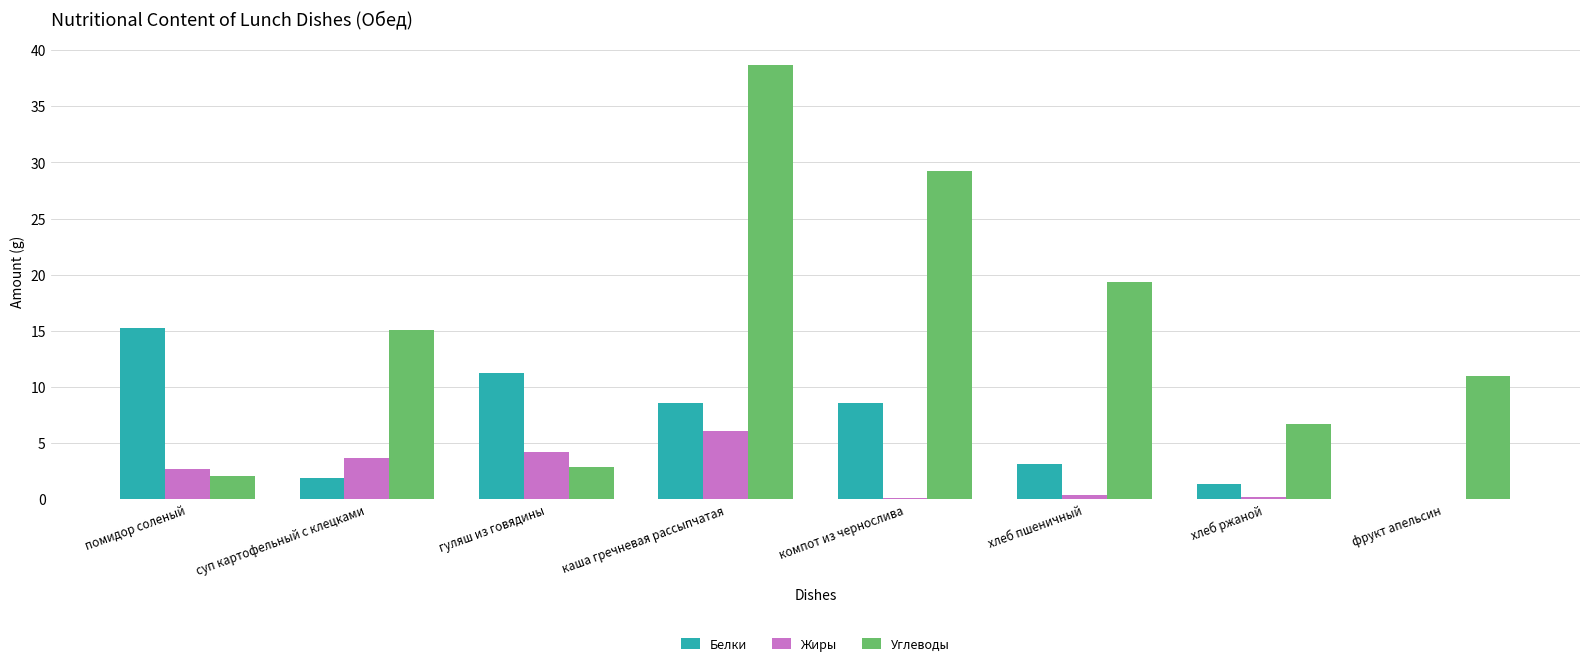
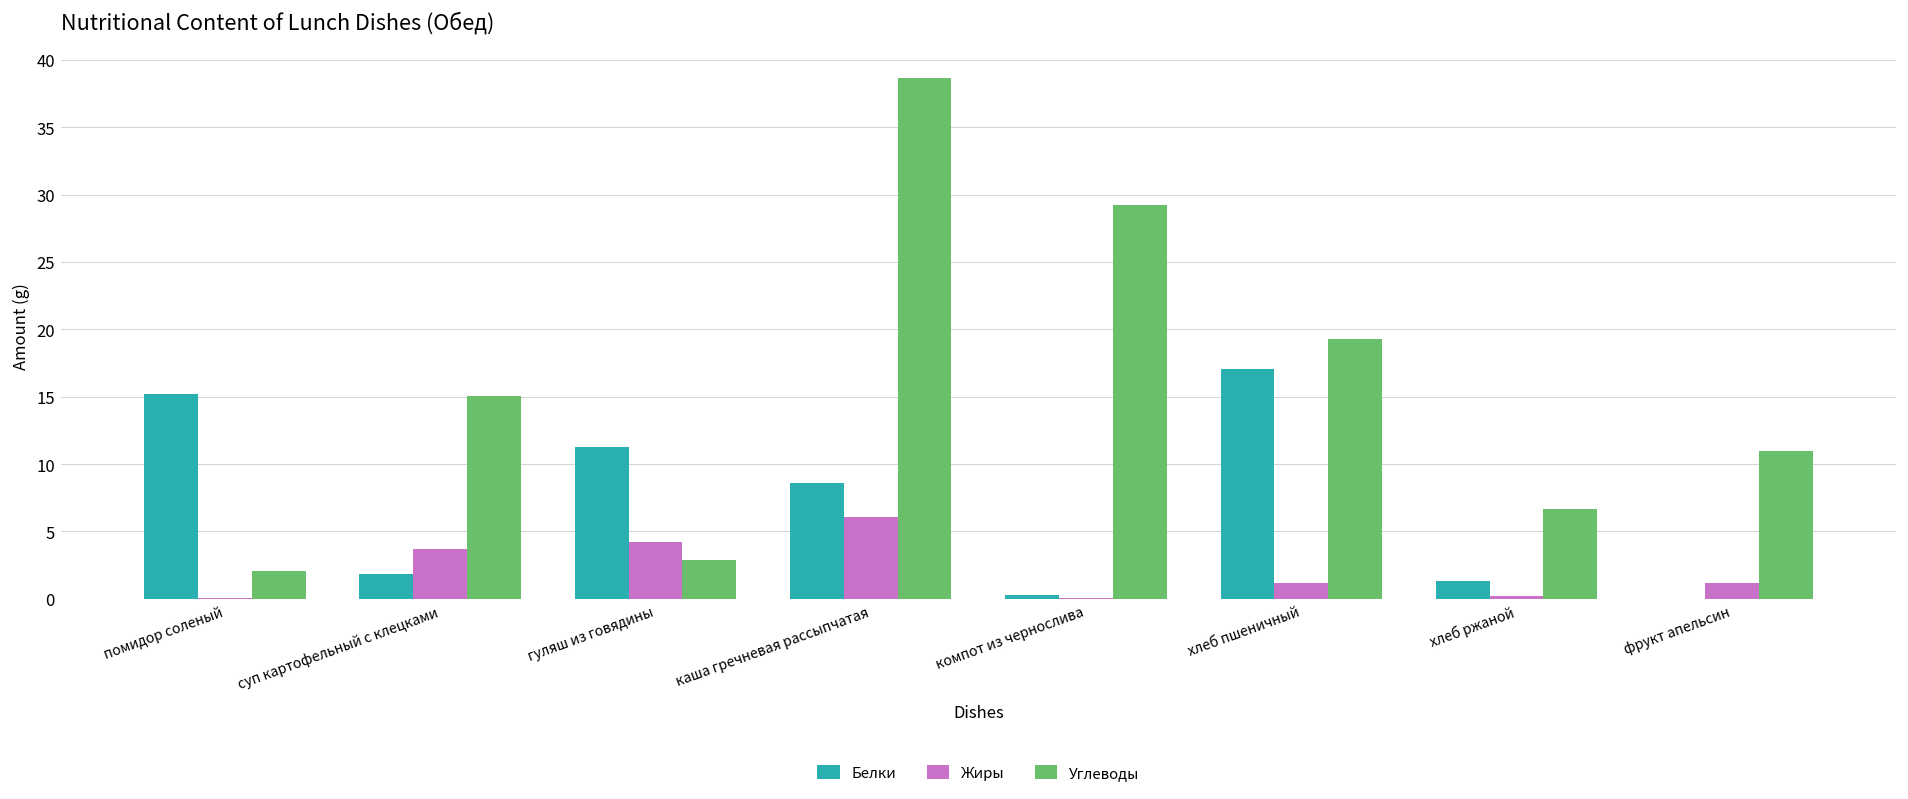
Жиры, помидор соленый: 2.7 -> 0.1
Белки, компот из чернослива: 8.6 -> 0.3
Белки, хлеб пшеничный: 3.2 -> 17.1
Жиры, хлеб пшеничный: 0.4 -> 1.2
Жиры, фрукт апельсин: 0.0 -> 1.2
